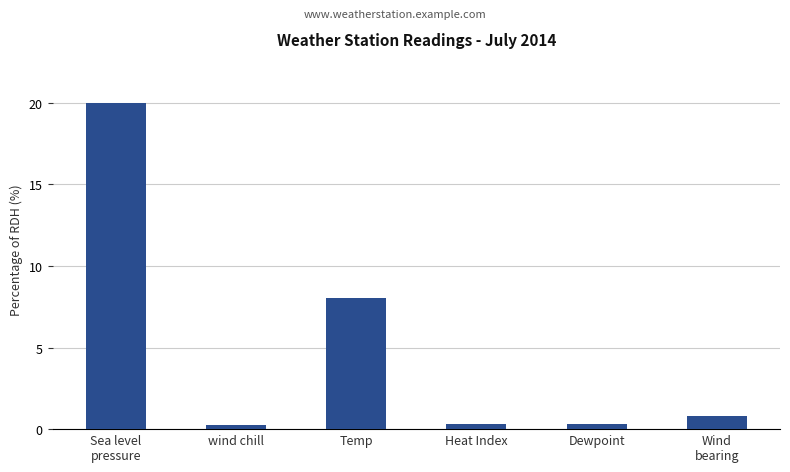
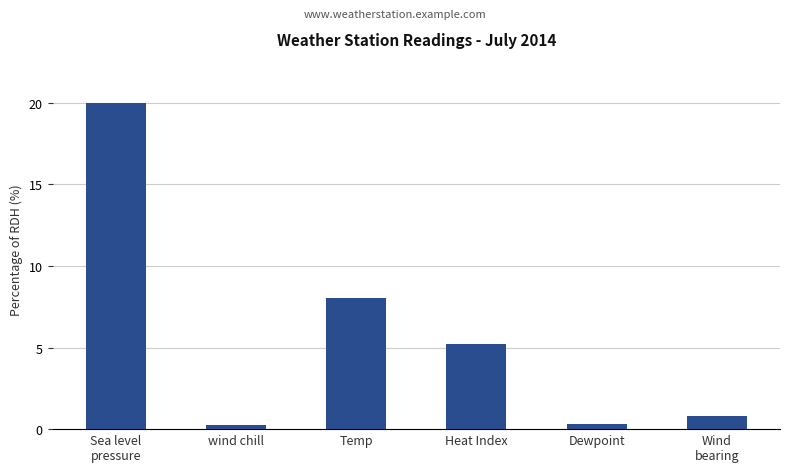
Heat Index: 0.3 -> 5.2
